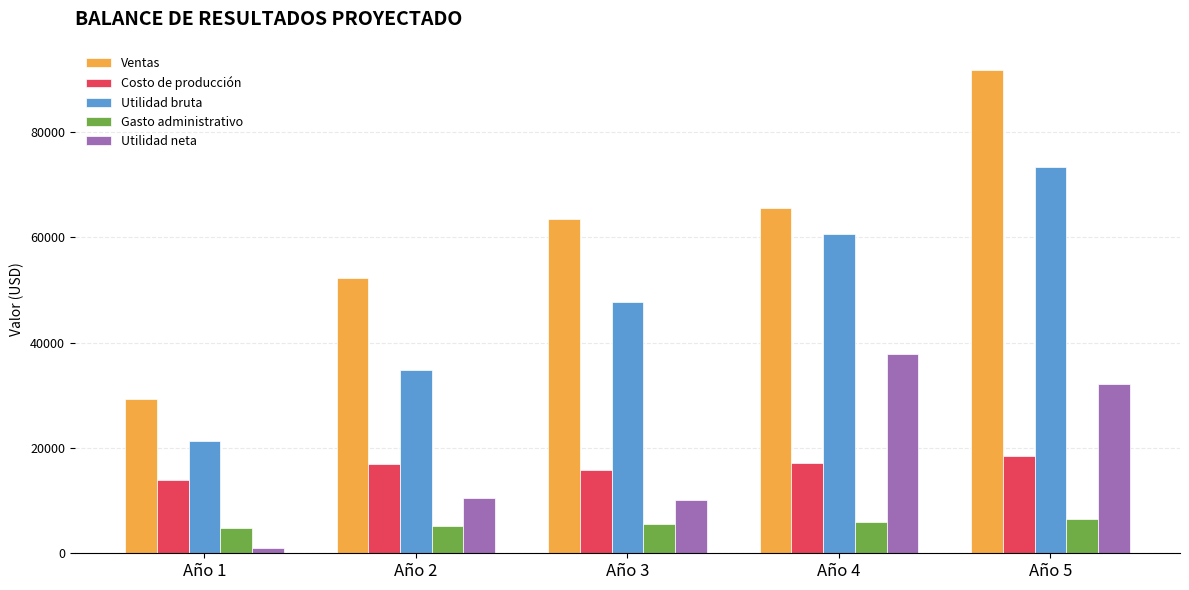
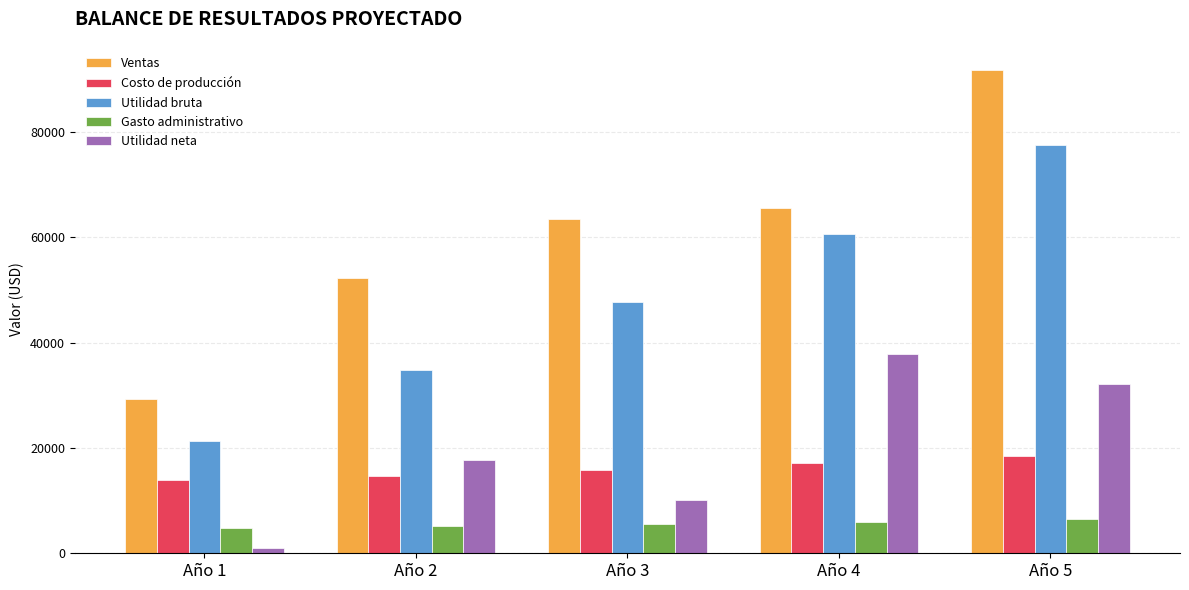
Costo de producción, Año 2: 17000 -> 15000
Utilidad neta, Año 2: 10000 -> 18000
Utilidad bruta, Año 5: 73000 -> 77000
